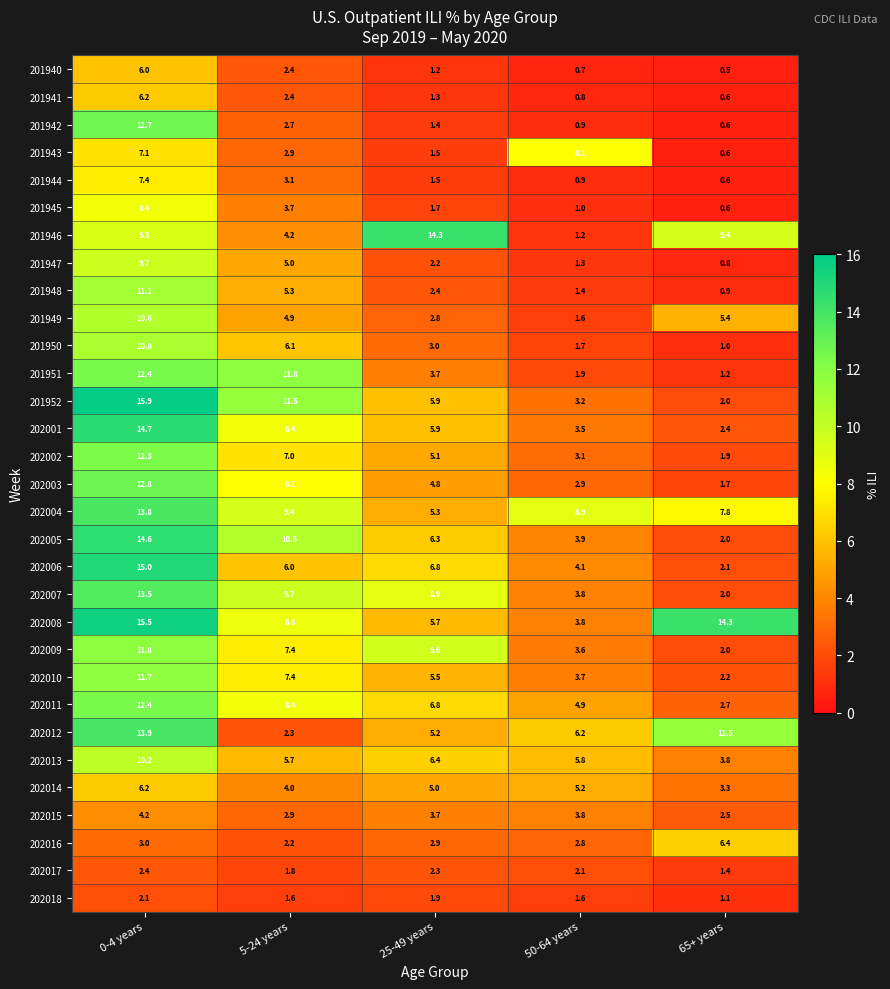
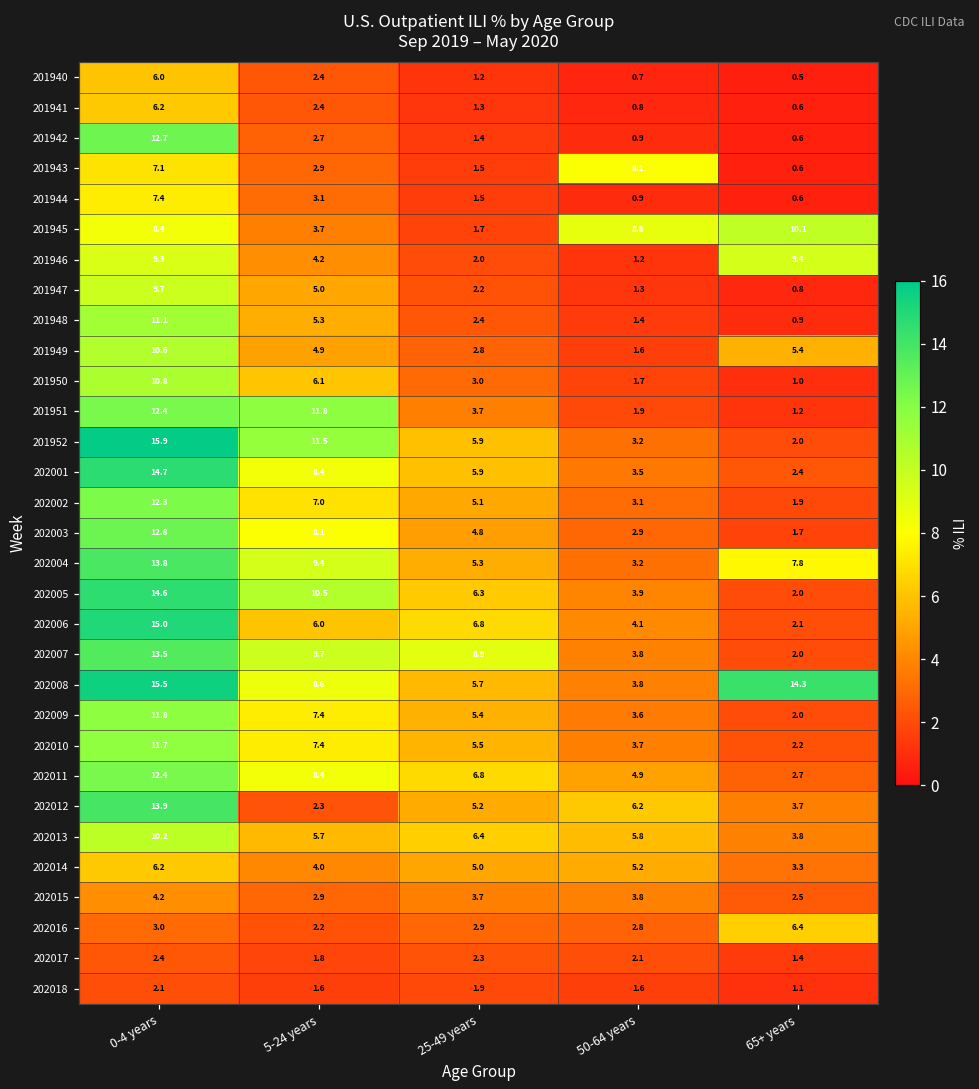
201945, 50-64 years: 1.0 -> 8.8
201945, 65+ years: 0.6 -> 10.1
201946, 25-49 years: 14.3 -> 2.0
202004, 50-64 years: 8.9 -> 3.2
202009, 25-49 years: 9.6 -> 5.4
202012, 65+ years: 11.5 -> 3.7
